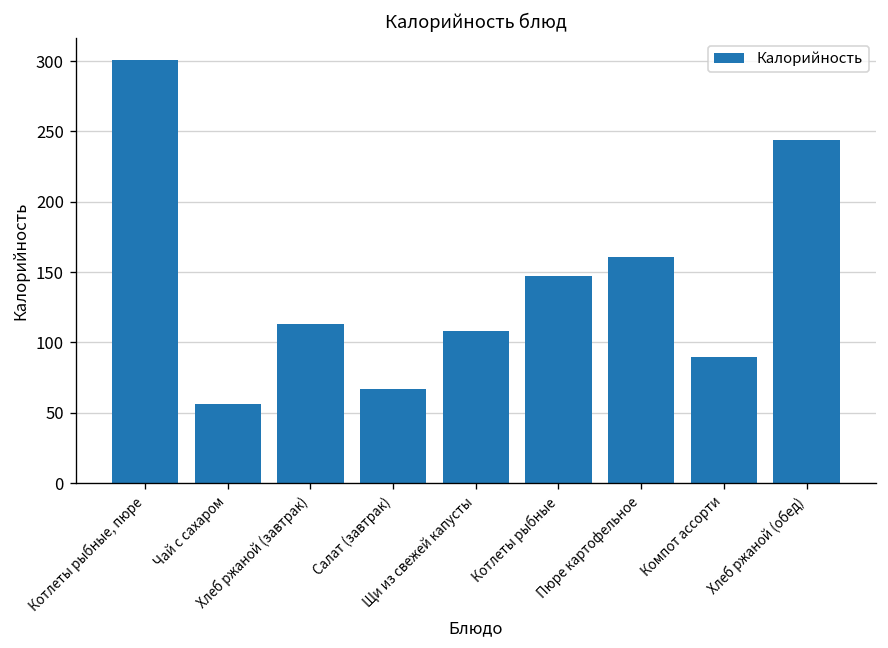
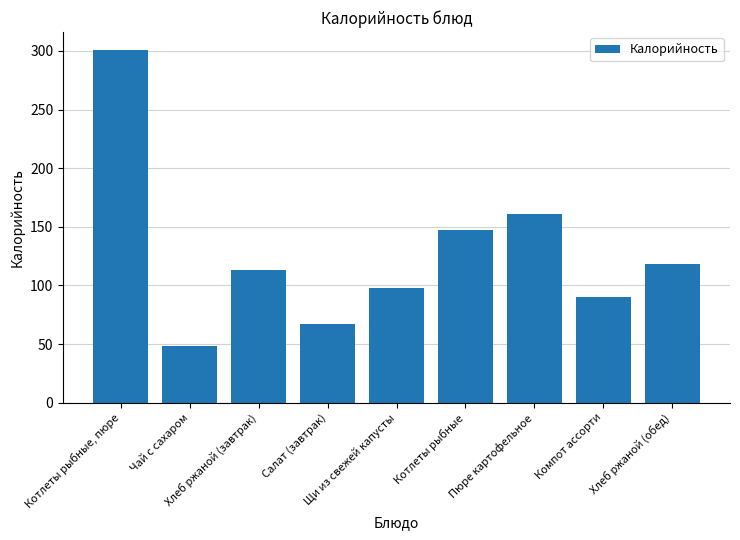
Чай с сахаром: 56 -> 48
Щи из свежей капусты: 108 -> 98
Хлеб ржаной (обед): 244 -> 118
